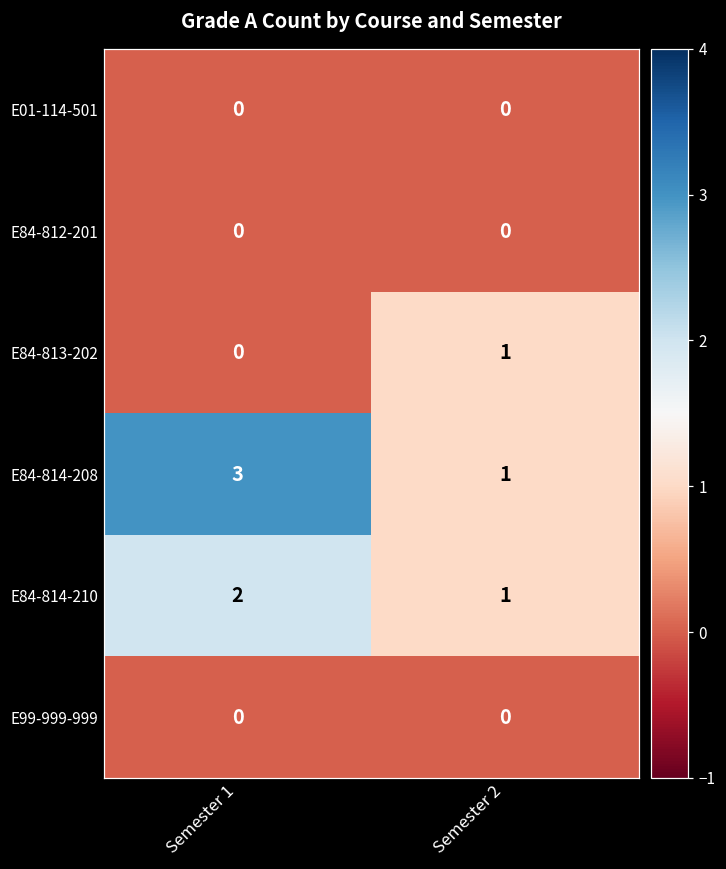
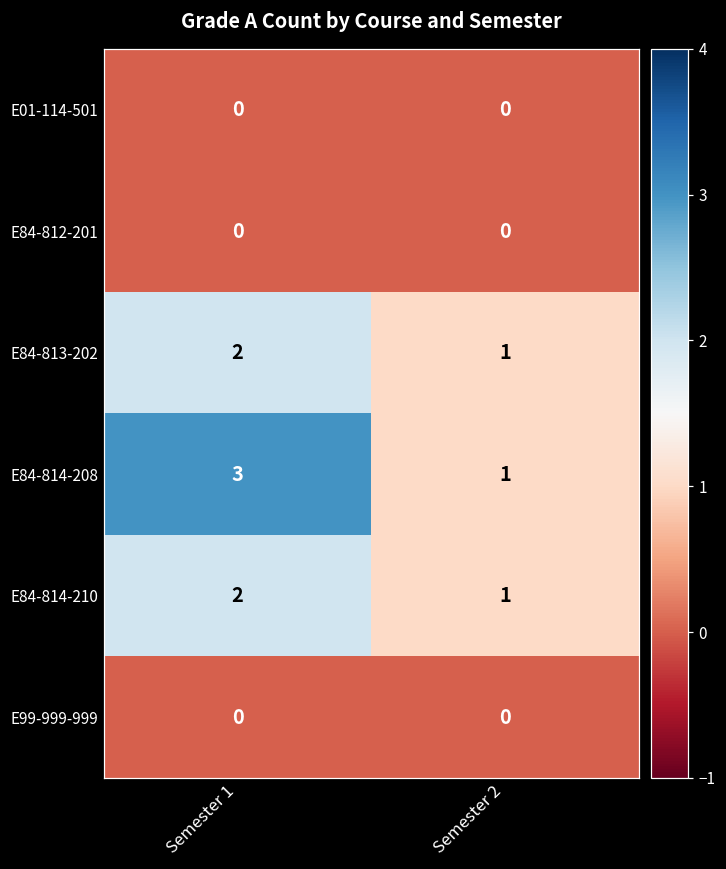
E84-813-202, Semester 1: 0 -> 2
